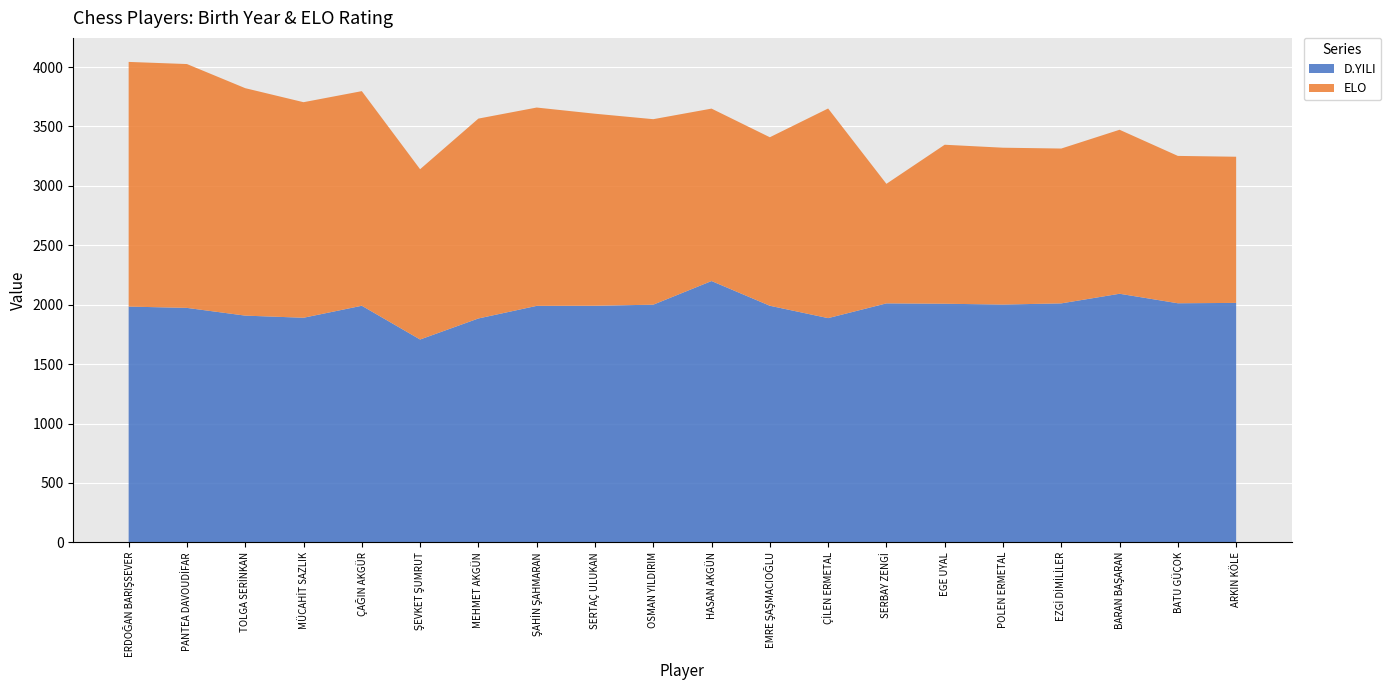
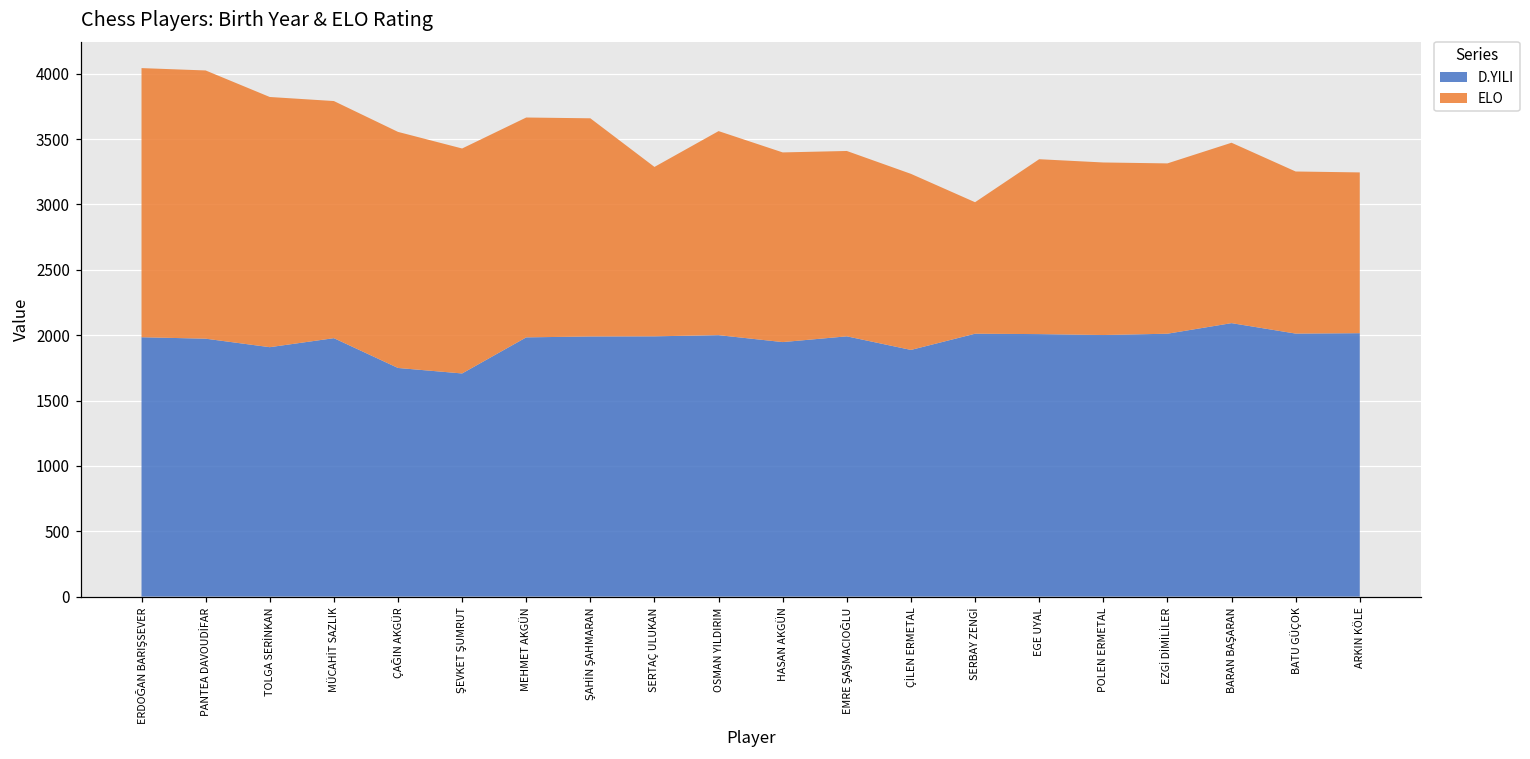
D.YILI, MÜCAHİT SAZLIK: 1890 -> 1980
D.YILI, ÇAĞIN AKGÜR: 1990 -> 1750
ELO, ŞEVKET ŞUMRUT: 1430 -> 1720
D.YILI, MEHMET AKGÜN: 1880 -> 1980
ELO, SERTAÇ ULUKAN: 1620 -> 1300
D.YILI, HASAN AKGÜN: 2200 -> 1950
ELO, ÇİLEN ERMETAL: 1760 -> 1350
